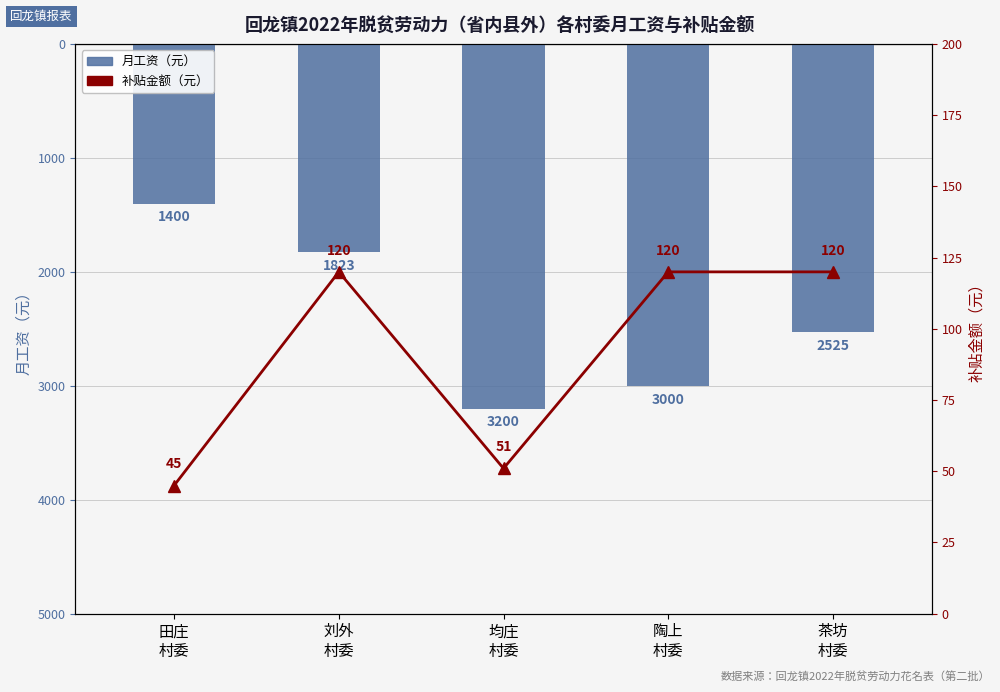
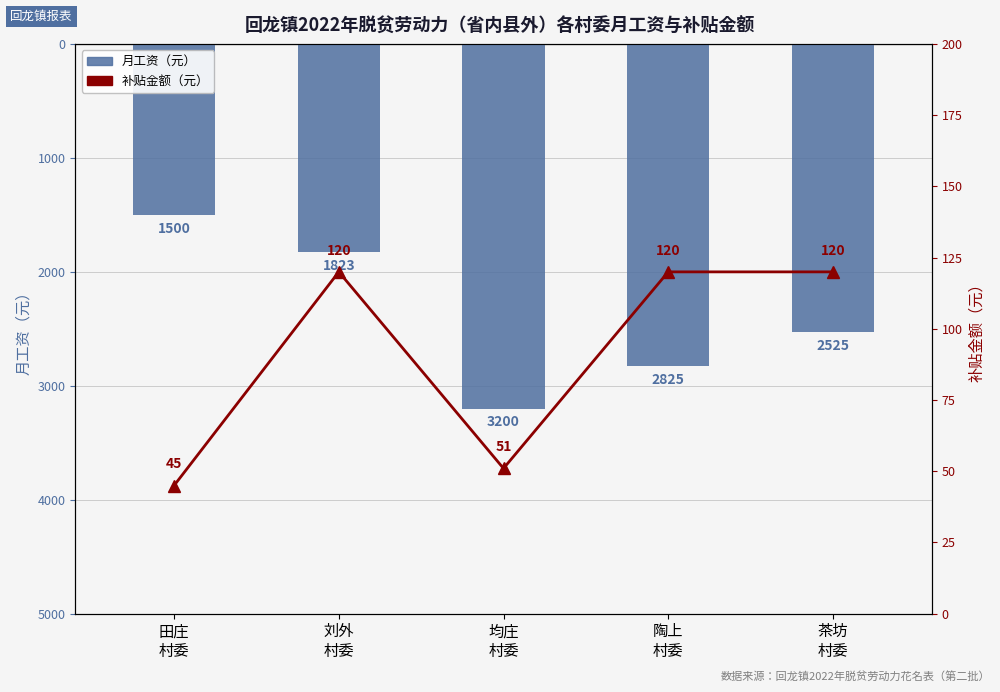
月工资（元）, 田庄 村委: 1400 -> 1500
月工资（元）, 陶上 村委: 3000 -> 2825
